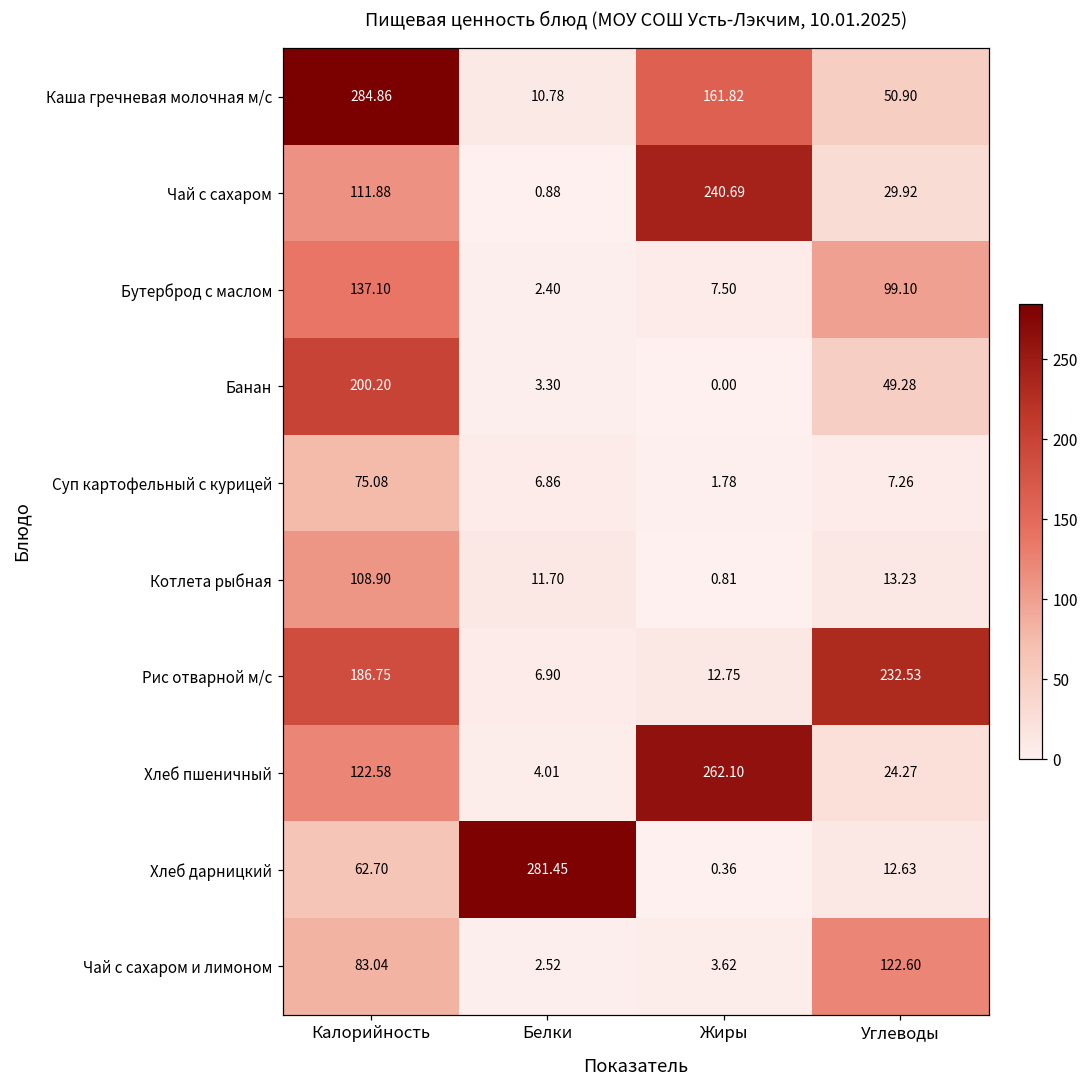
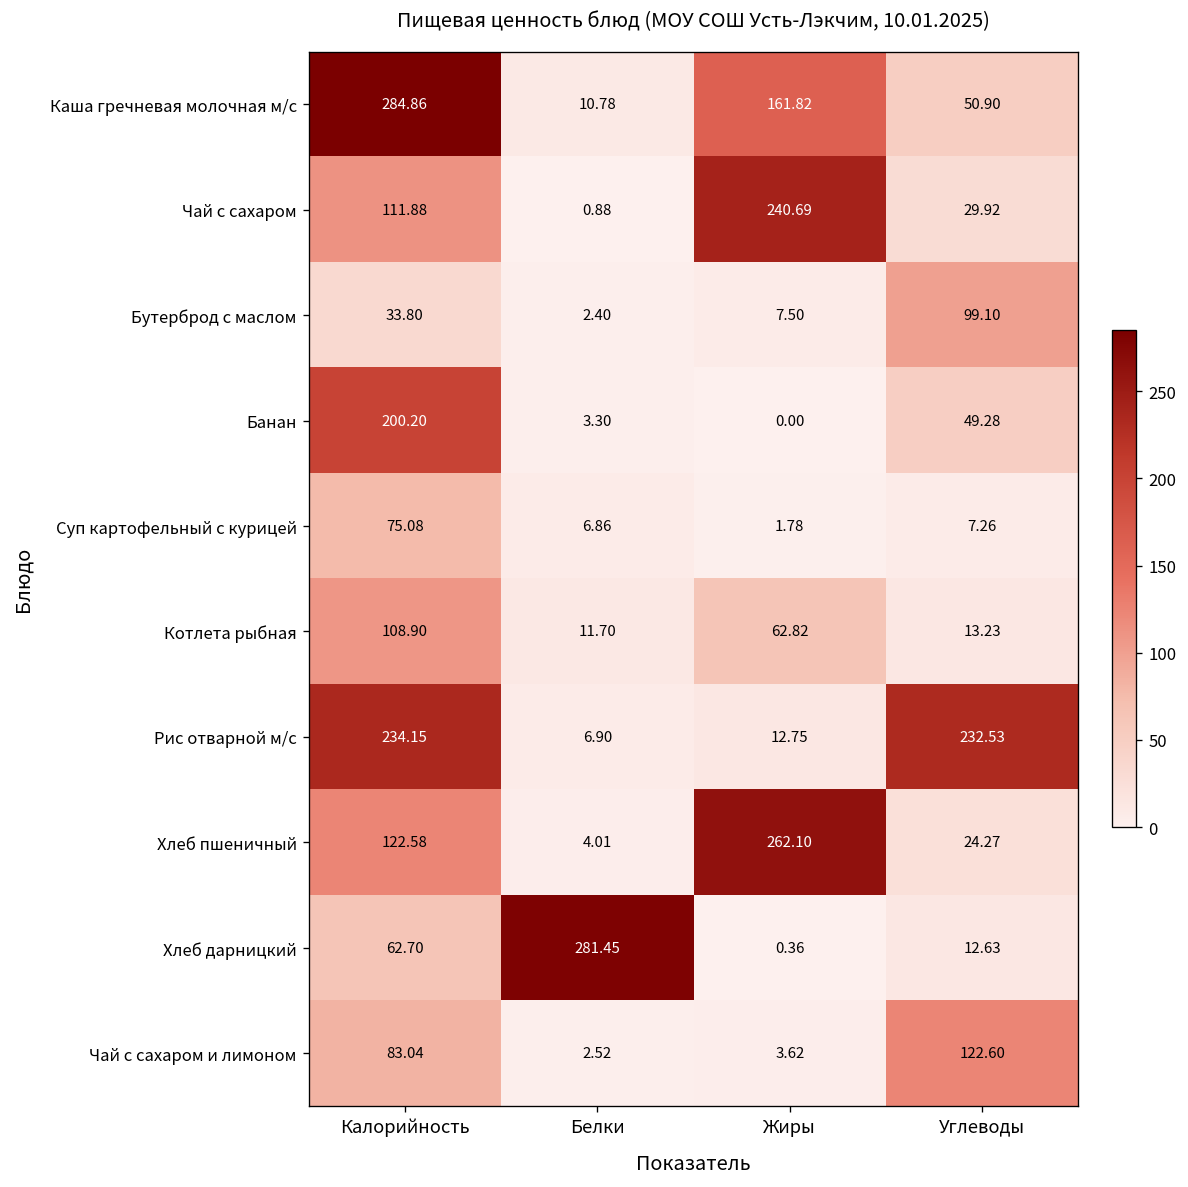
Бутерброд с маслом, Калорийность: 137.10 -> 33.80
Котлета рыбная, Жиры: 0.81 -> 62.82
Рис отварной м/с, Калорийность: 186.75 -> 234.15
